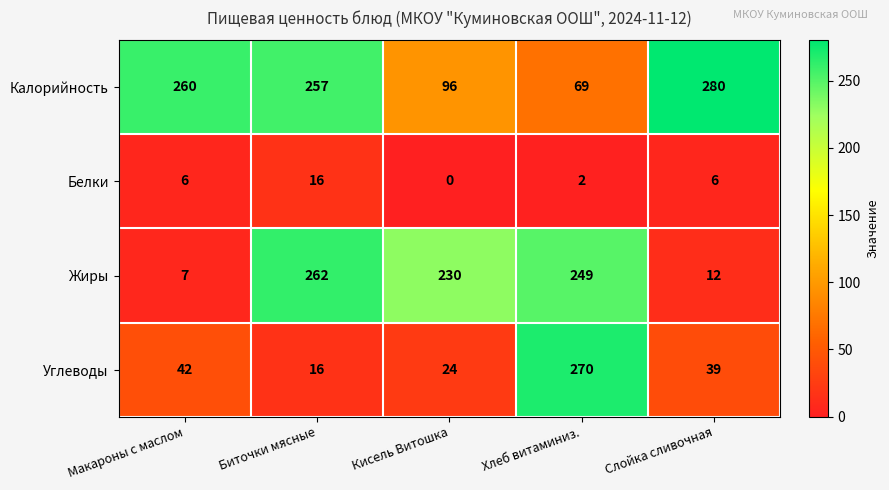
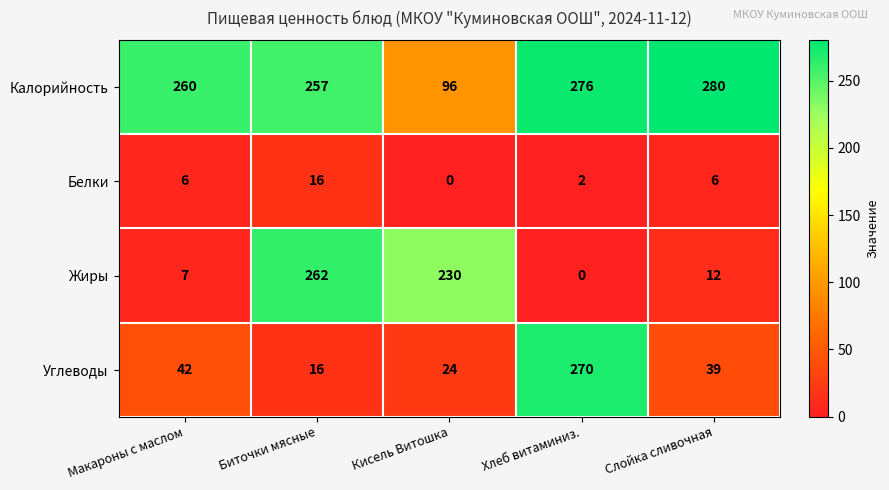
Калорийность, Хлеб витаминиз.: 69 -> 276
Жиры, Хлеб витаминиз.: 249 -> 0
